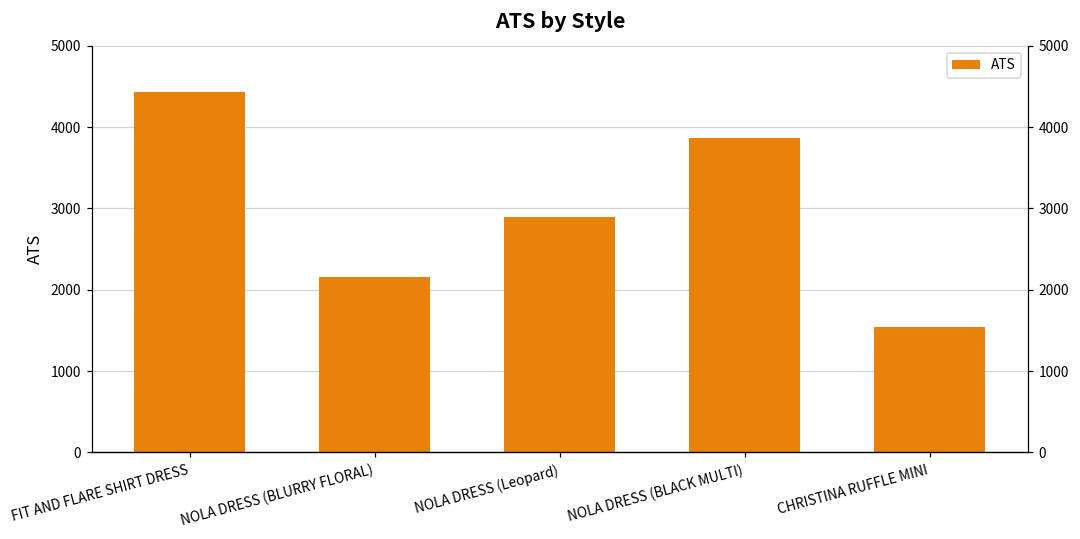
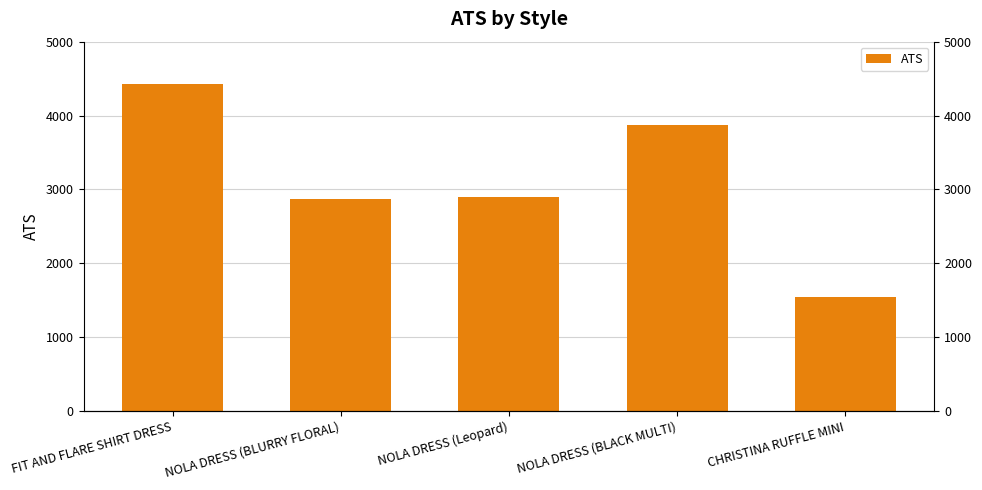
NOLA DRESS (BLURRY FLORAL): 2200 -> 2900
